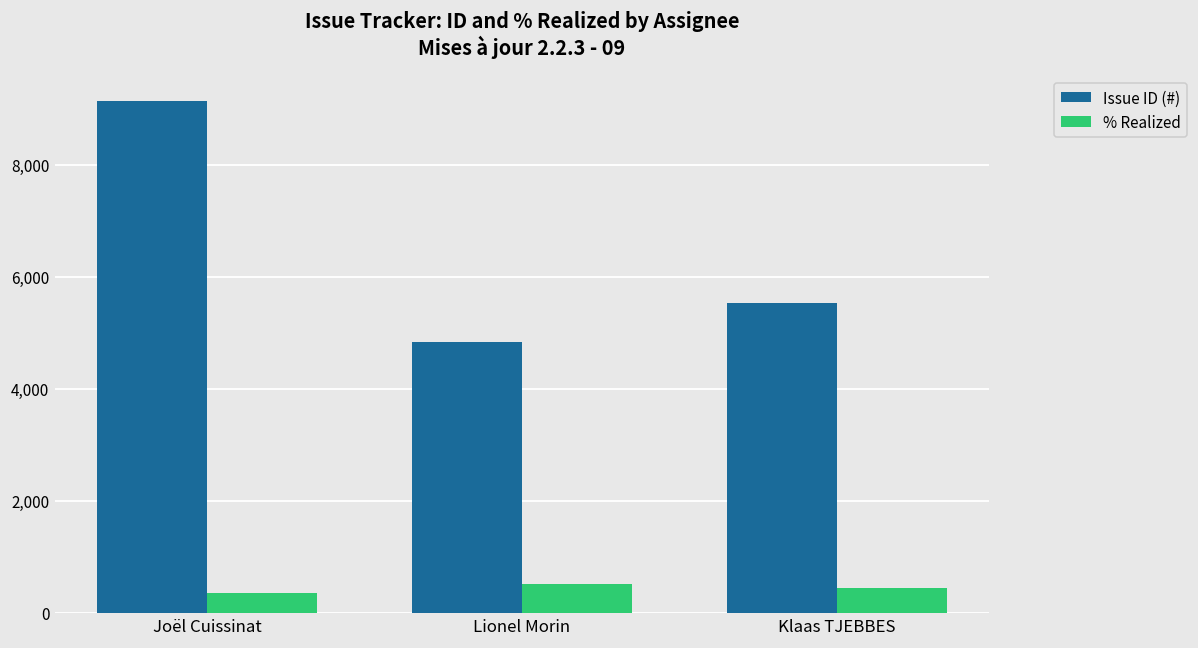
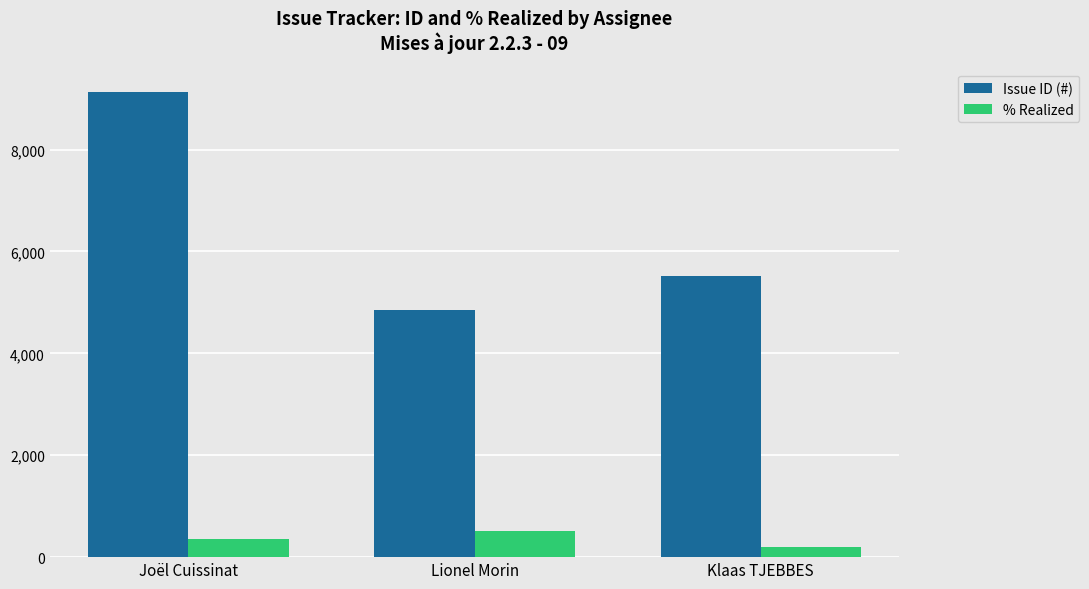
% Realized, Klaas TJEBBES: 400 -> 200
